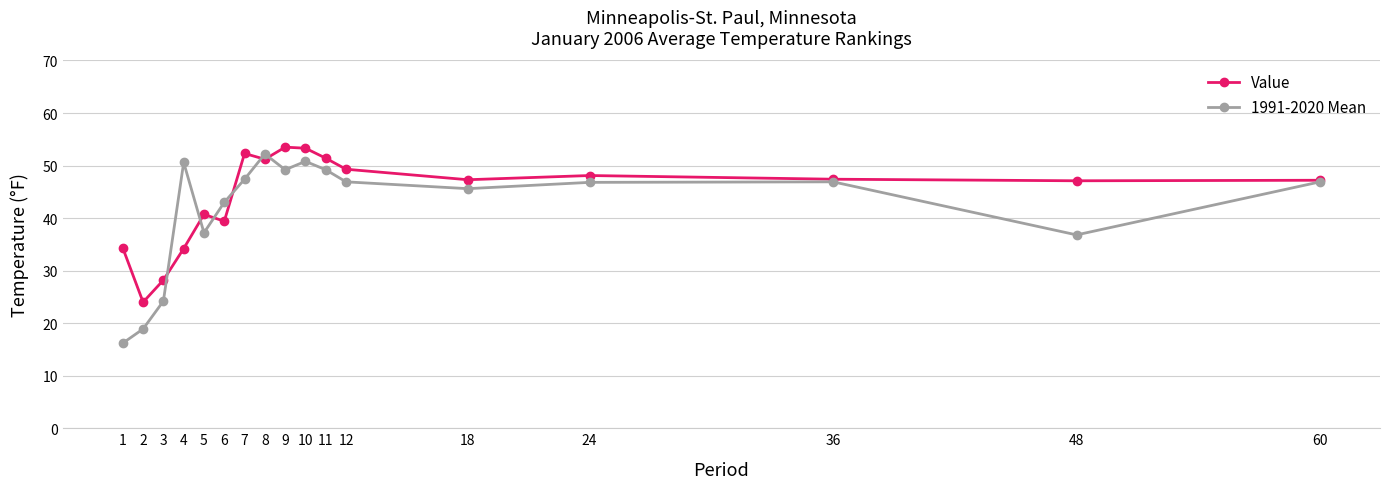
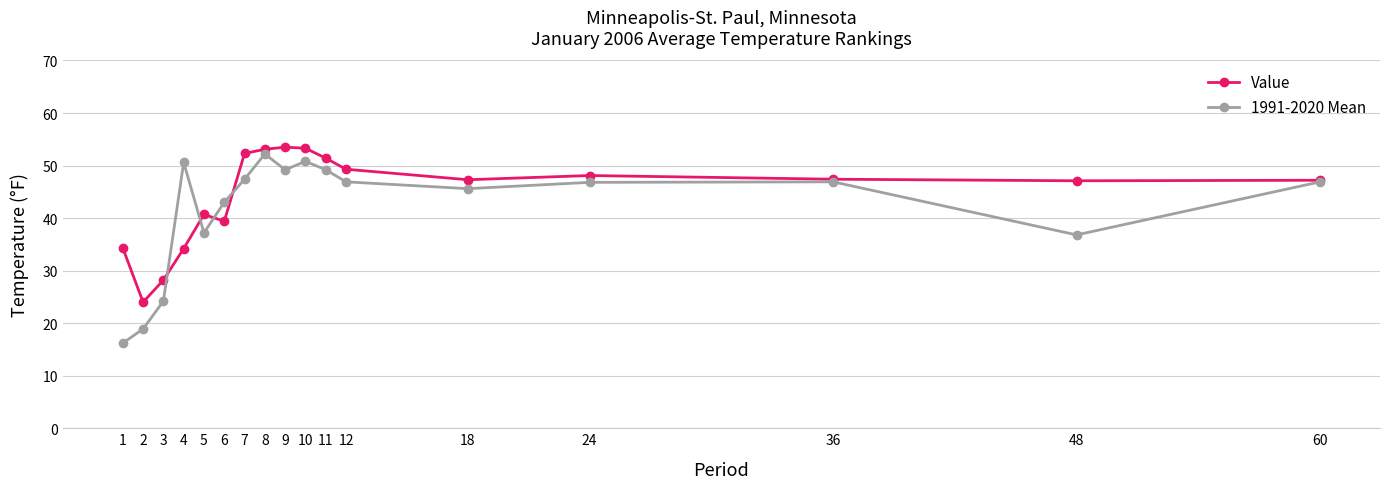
Value, 8: 51 -> 53
